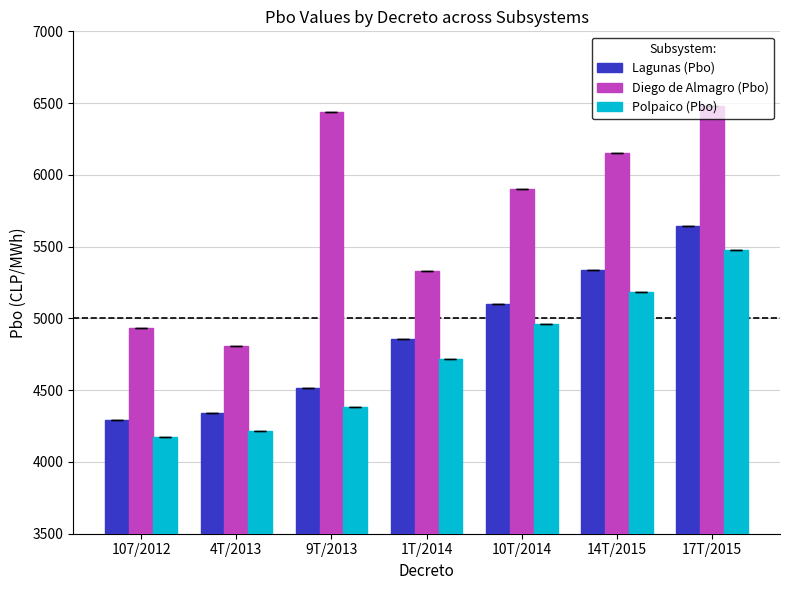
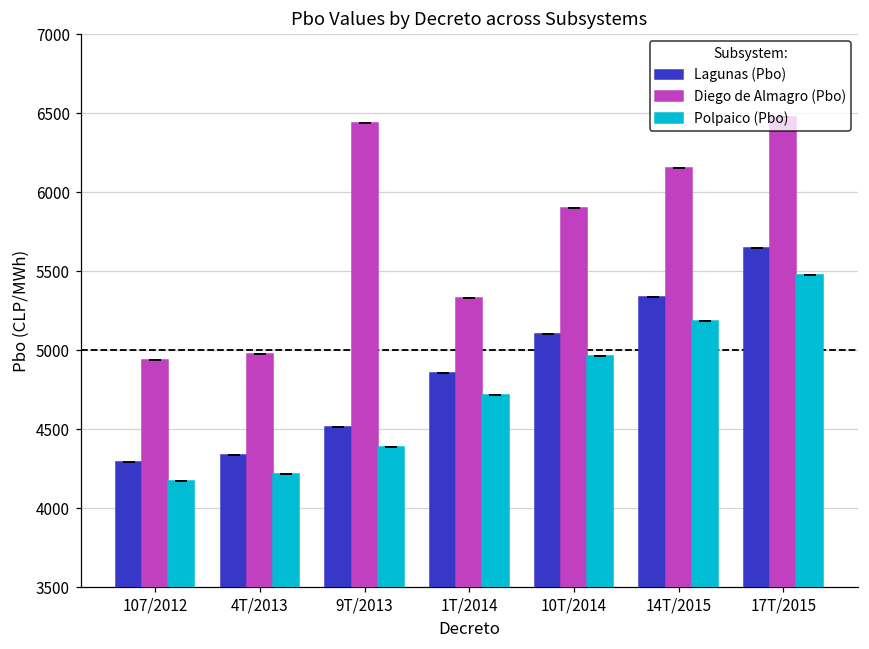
Diego de Almagro (Pbo), 4T/2013: 4810 -> 4980
